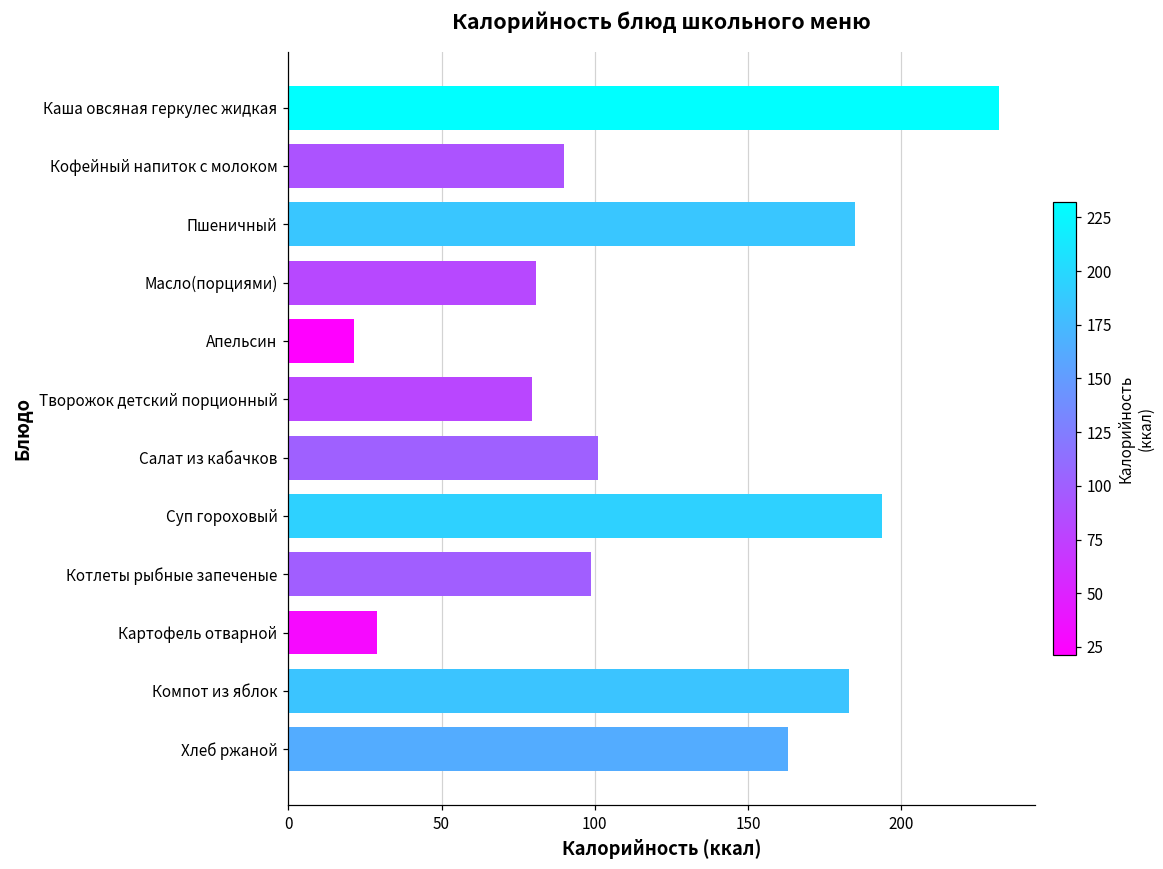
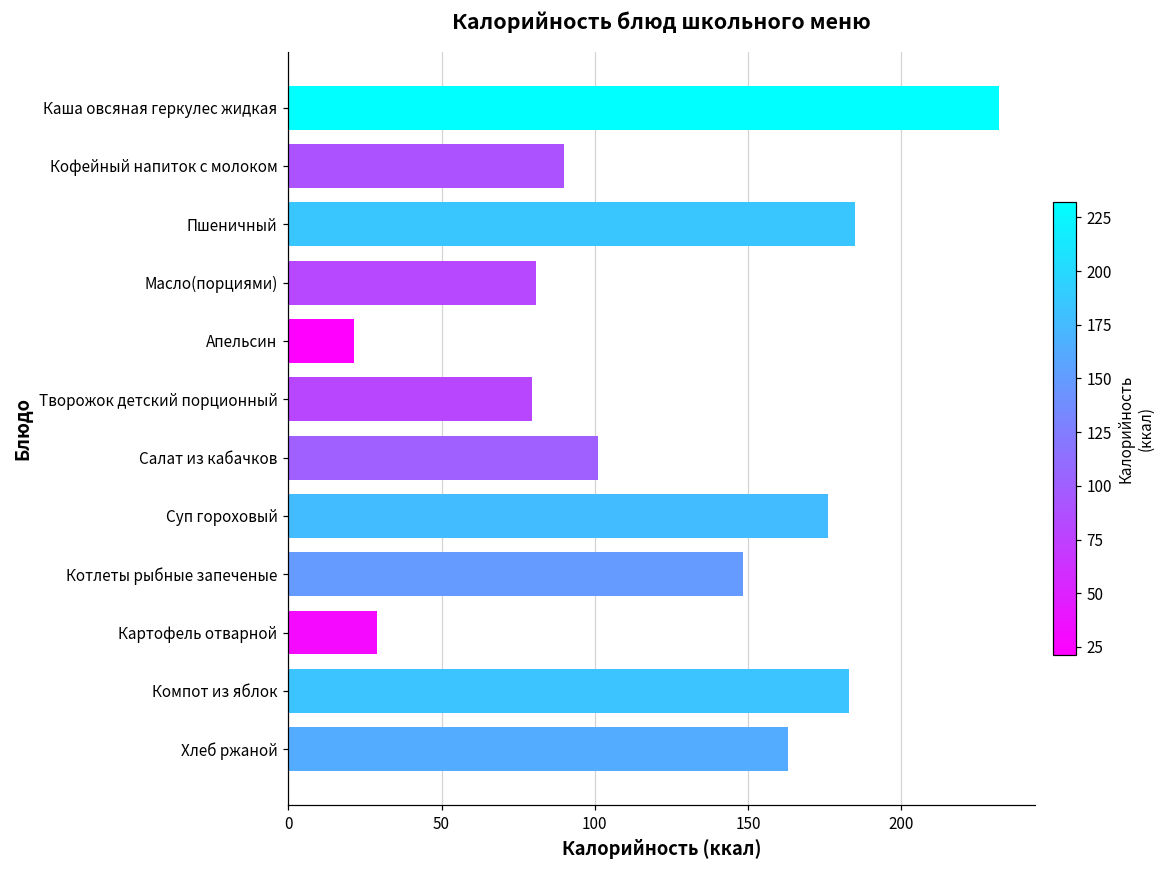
Суп гороховый: 194 -> 176
Котлеты рыбные запеченые: 99 -> 148
